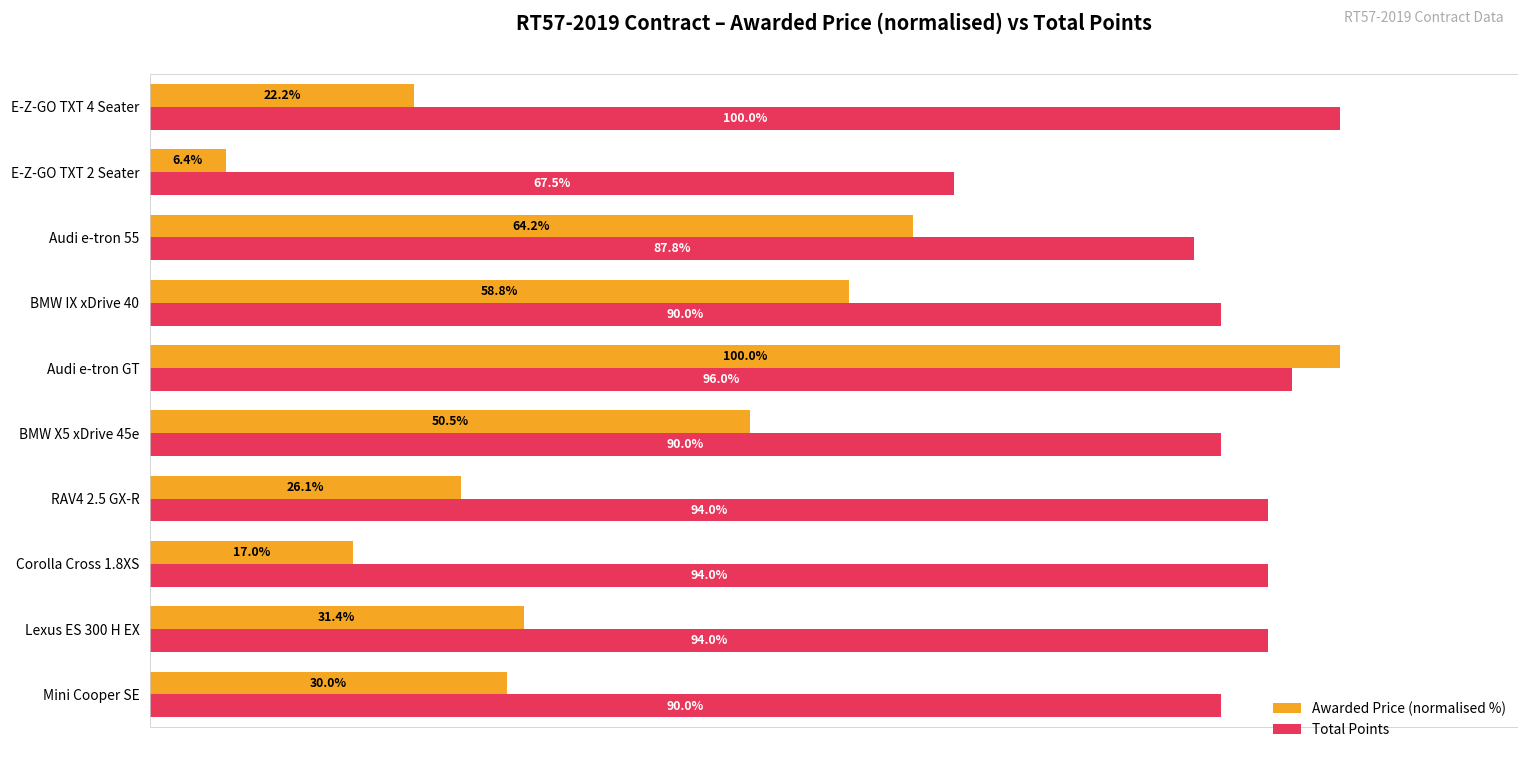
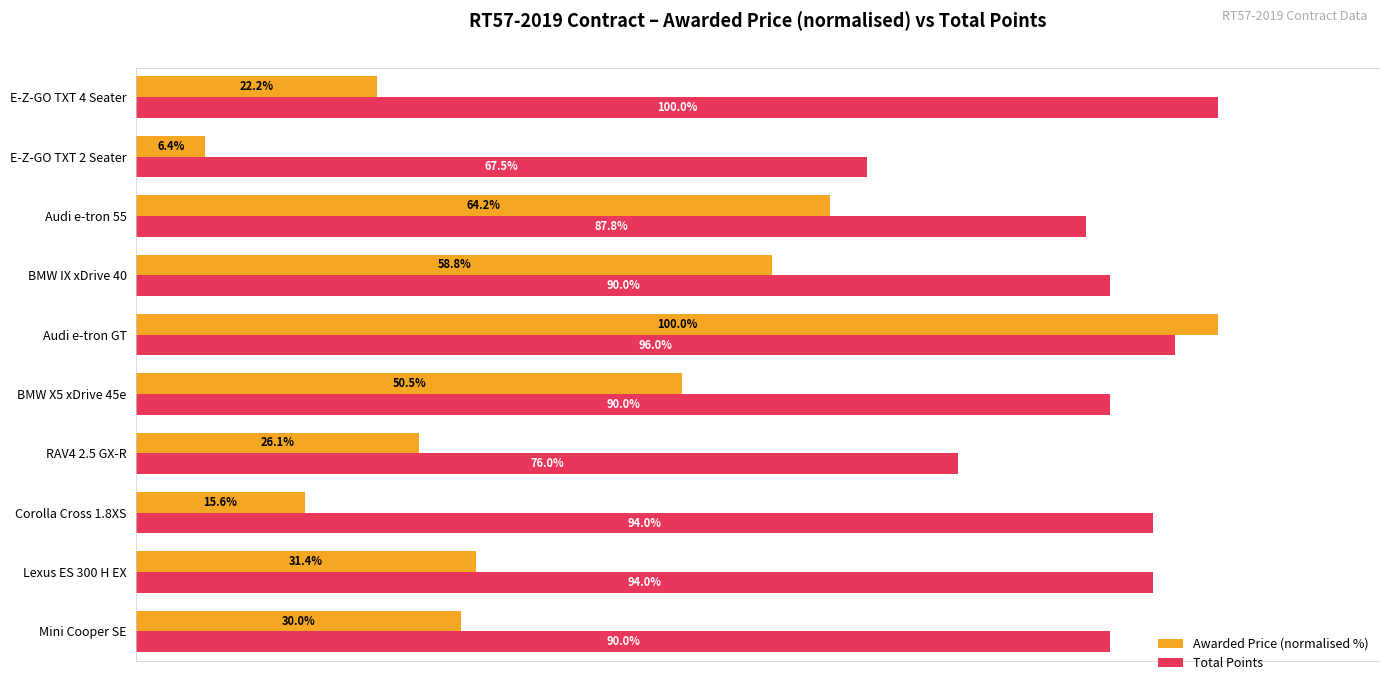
Total Points, RAV4 2.5 GX-R: 94.0% -> 76.0%
Awarded Price (normalised %), Corolla Cross 1.8XS: 17.0% -> 15.6%
